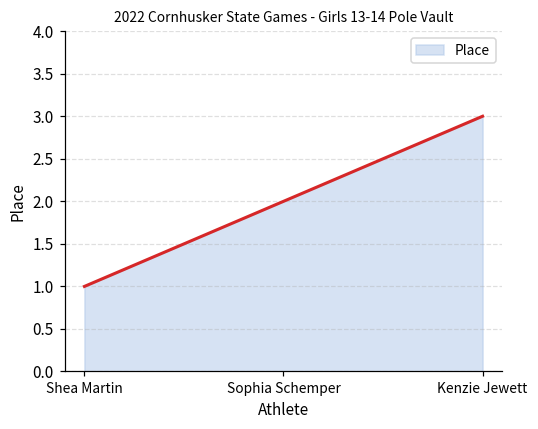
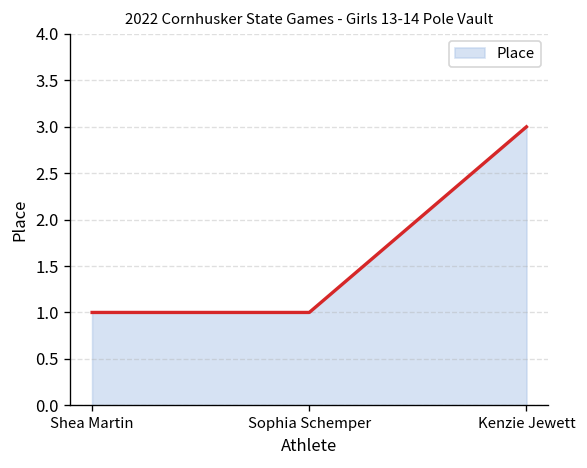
Sophia Schemper: 2 -> 1
